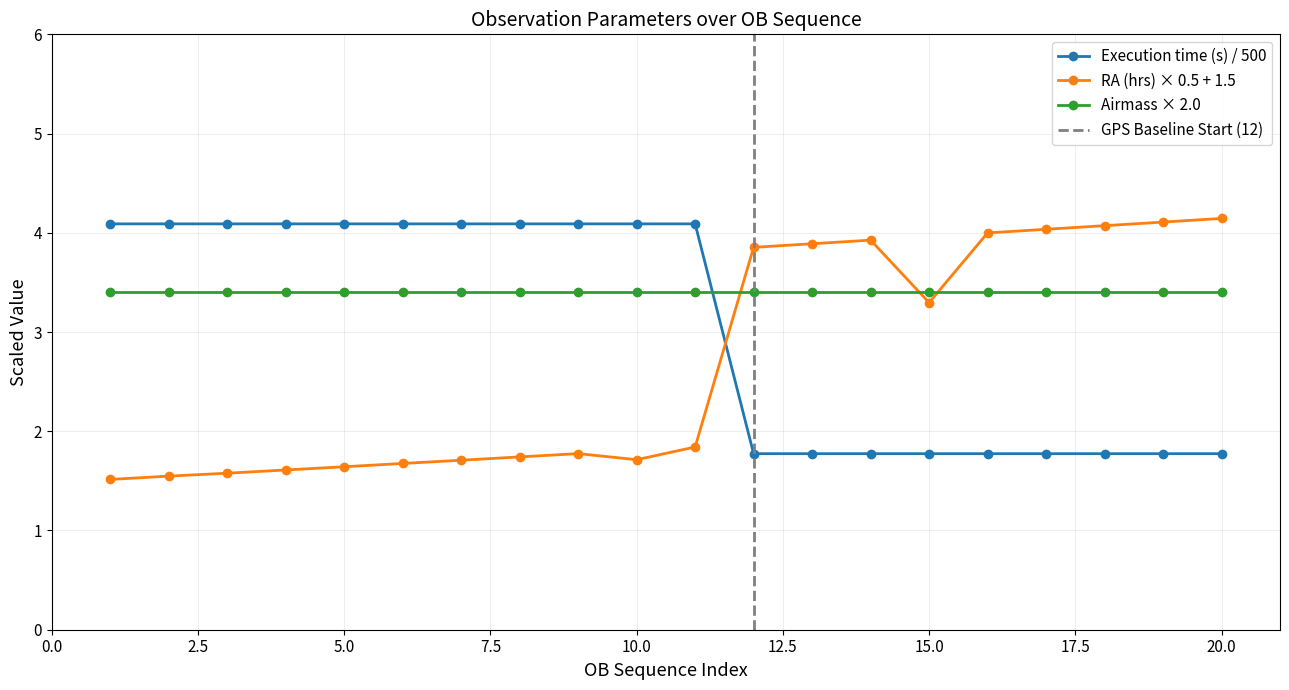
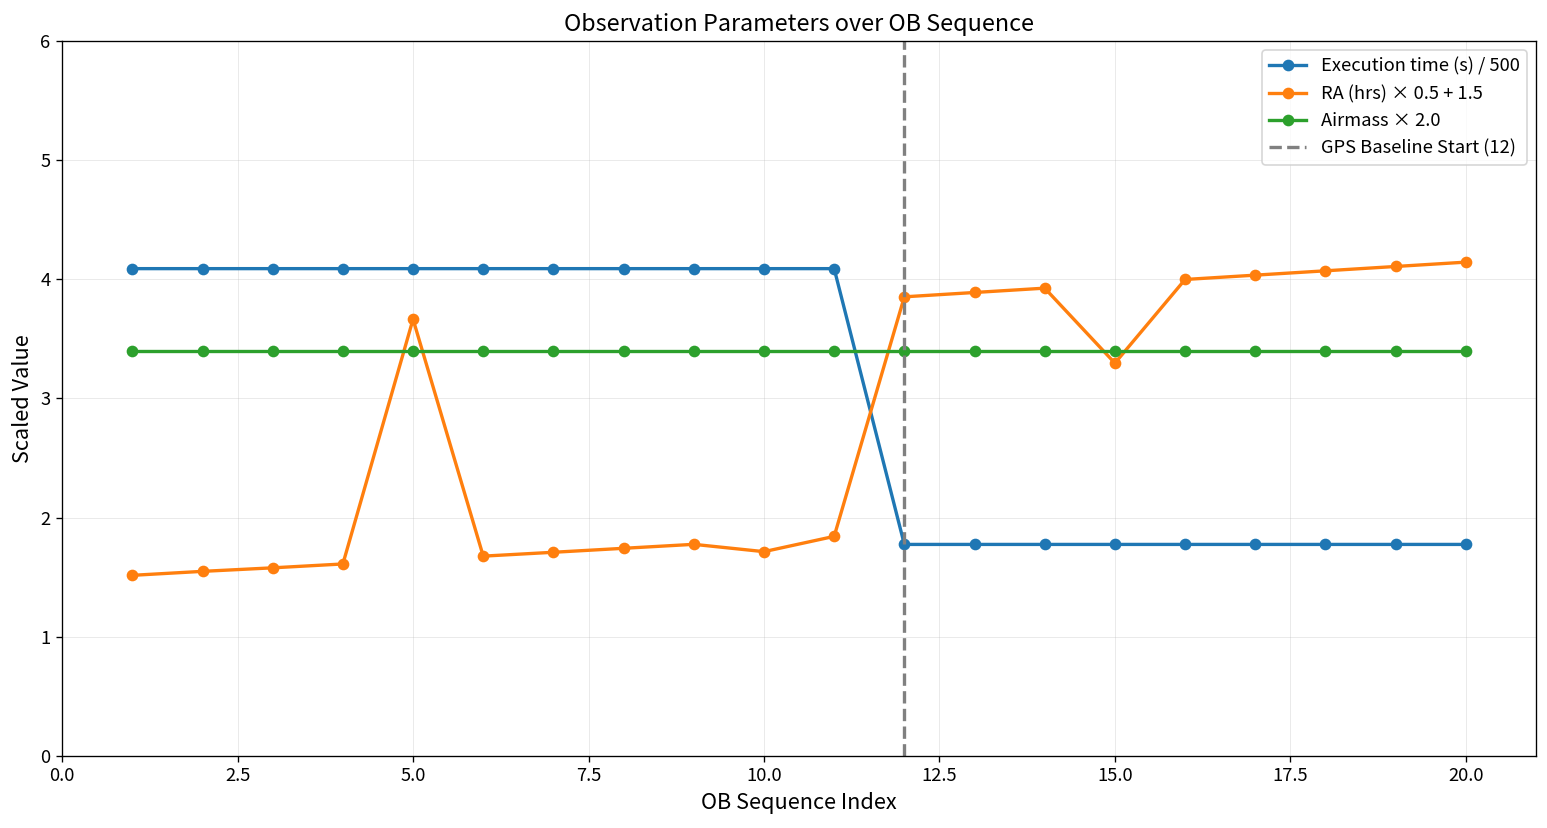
RA (hrs) × 0.5 + 1.5, 5.0: 1.6 -> 3.7
